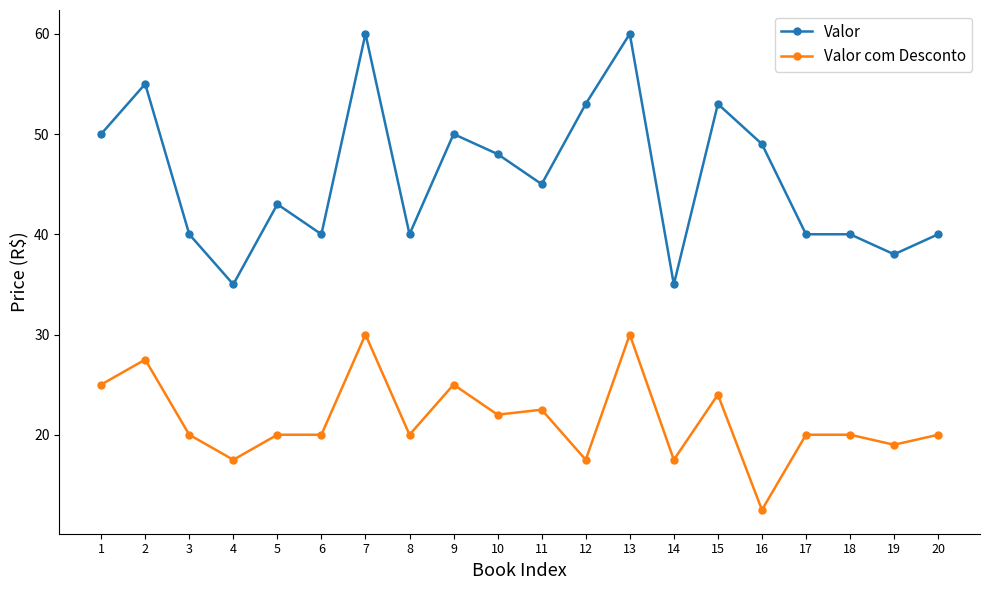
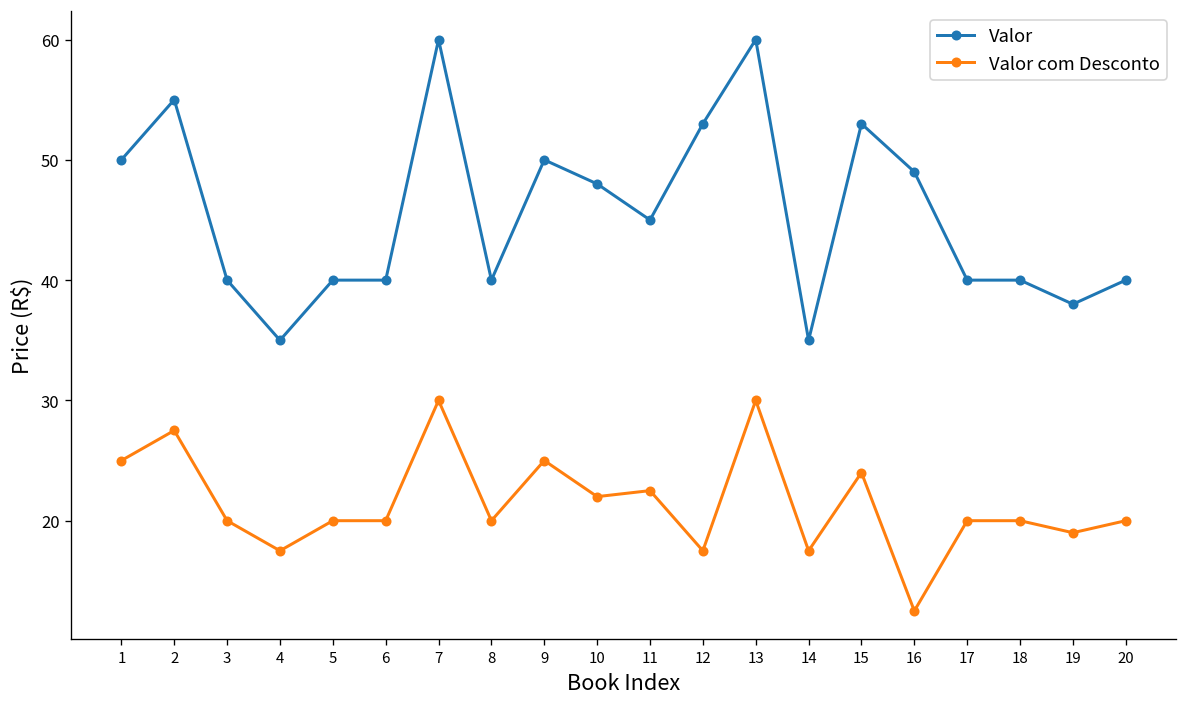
Valor, 5: 43 -> 40
